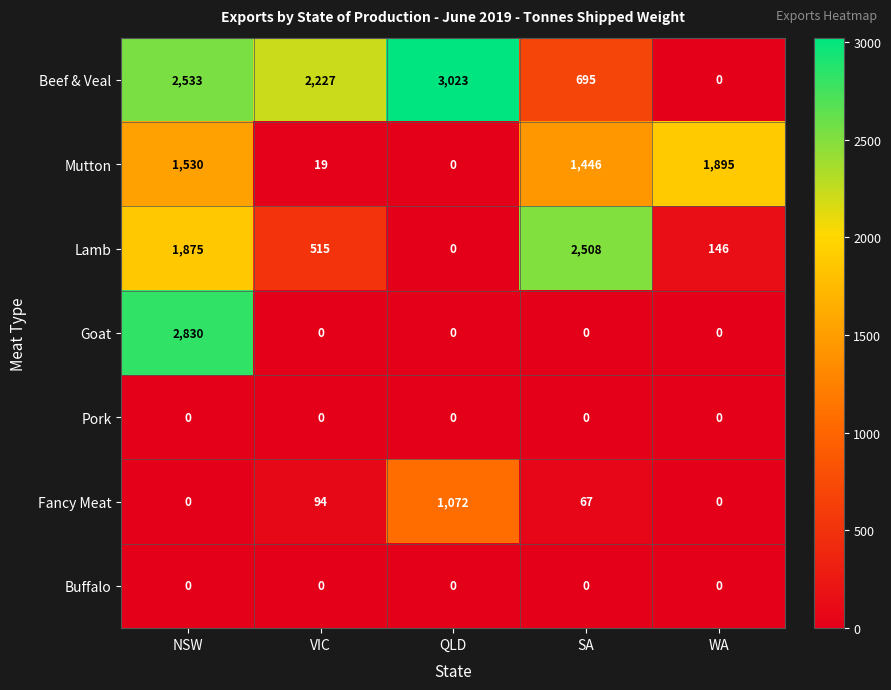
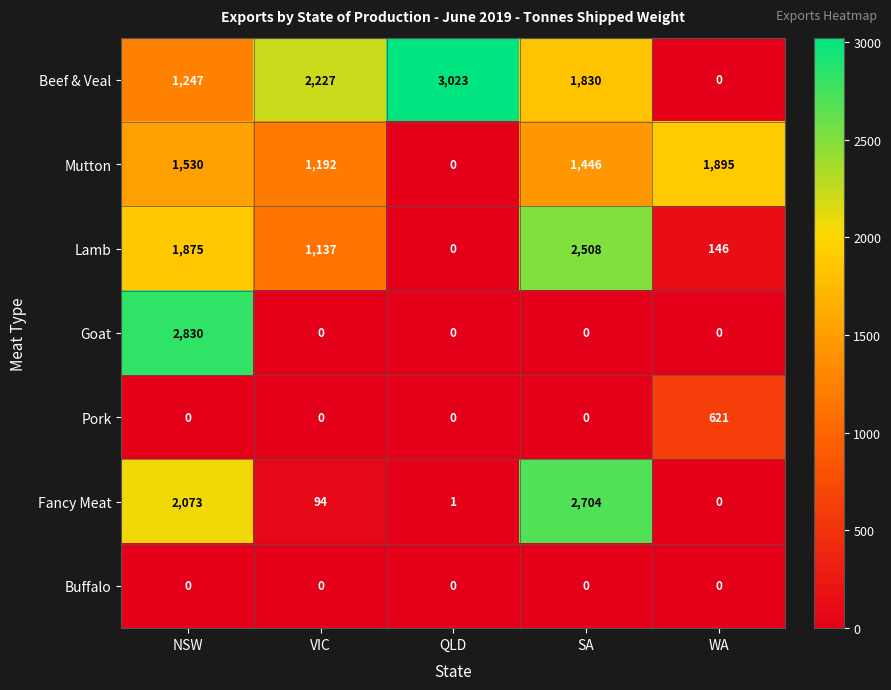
Beef & Veal, NSW: 2,533 -> 1,247
Beef & Veal, SA: 695 -> 1,830
Mutton, VIC: 19 -> 1,192
Lamb, VIC: 515 -> 1,137
Pork, WA: 0 -> 621
Fancy Meat, NSW: 0 -> 2,073
Fancy Meat, QLD: 1,072 -> 1
Fancy Meat, SA: 67 -> 2,704
